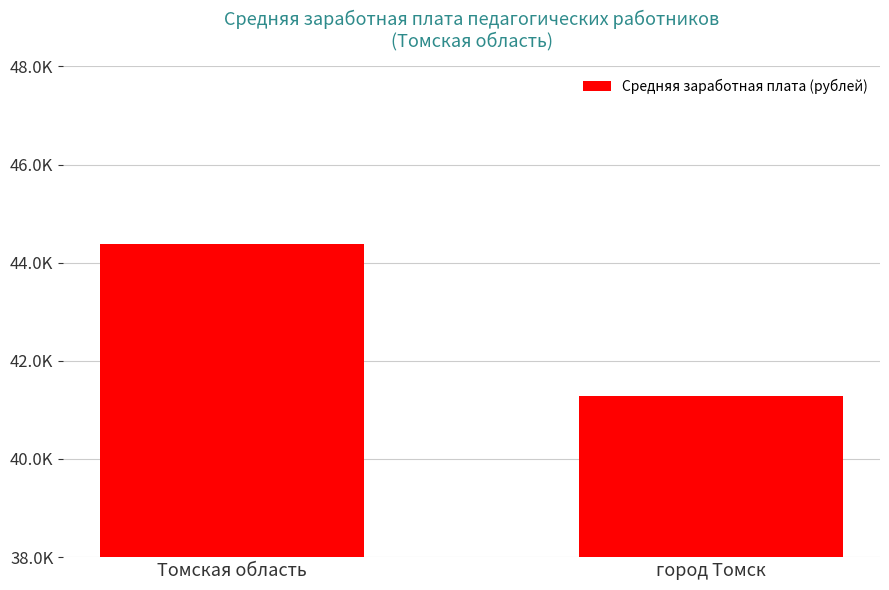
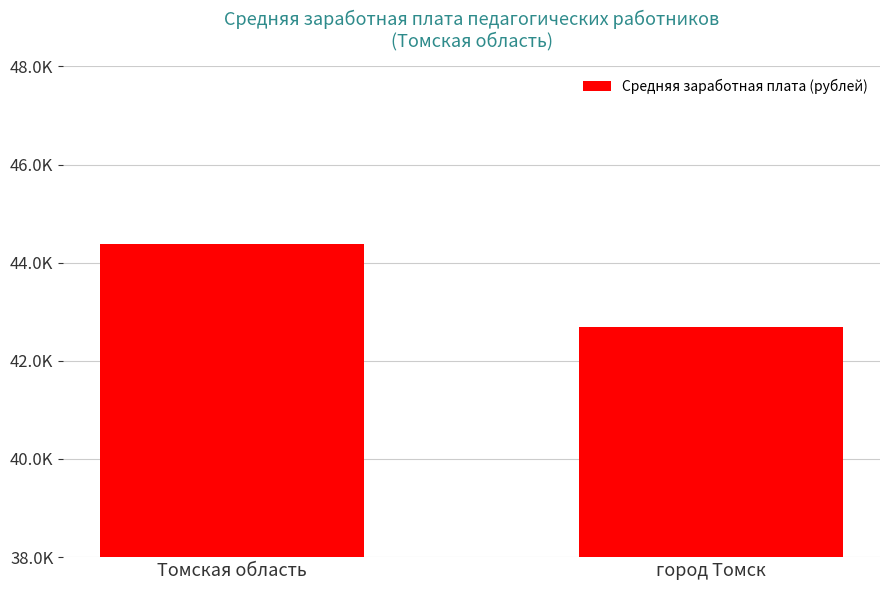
город Томск: 41300 -> 42700
